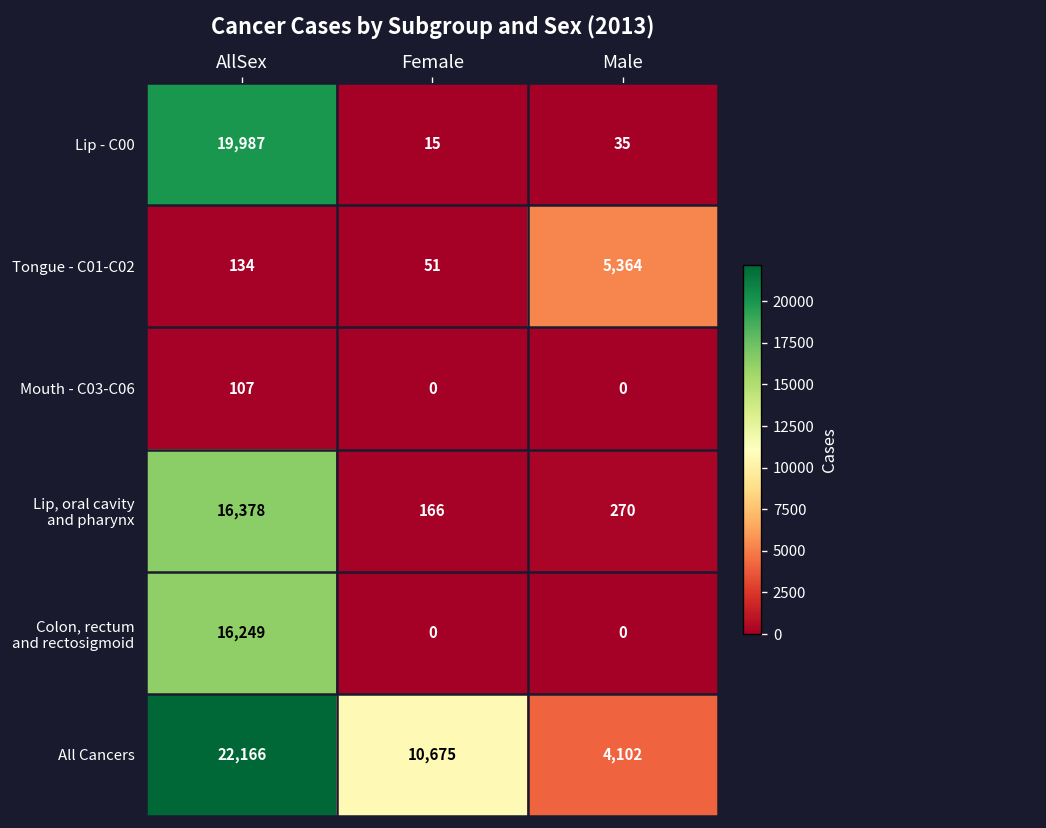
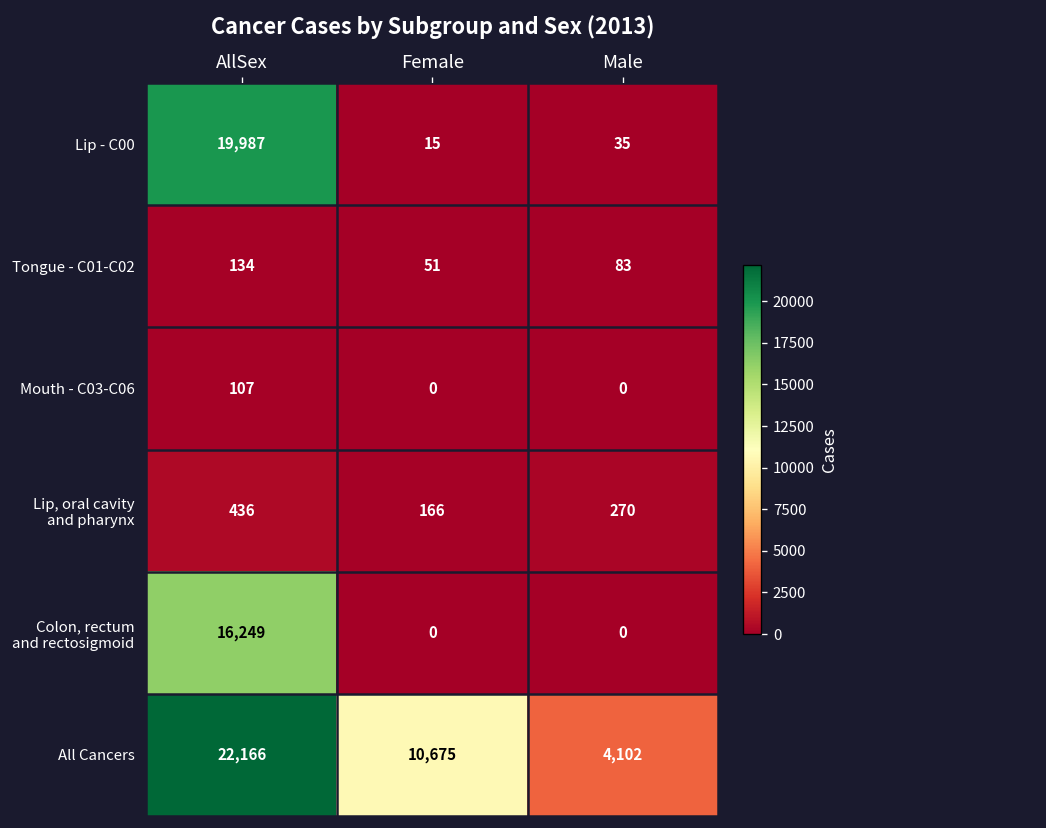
Tongue - C01-C02, Male: 5,364 -> 83
Lip, oral cavity and pharynx, AllSex: 16,378 -> 436
